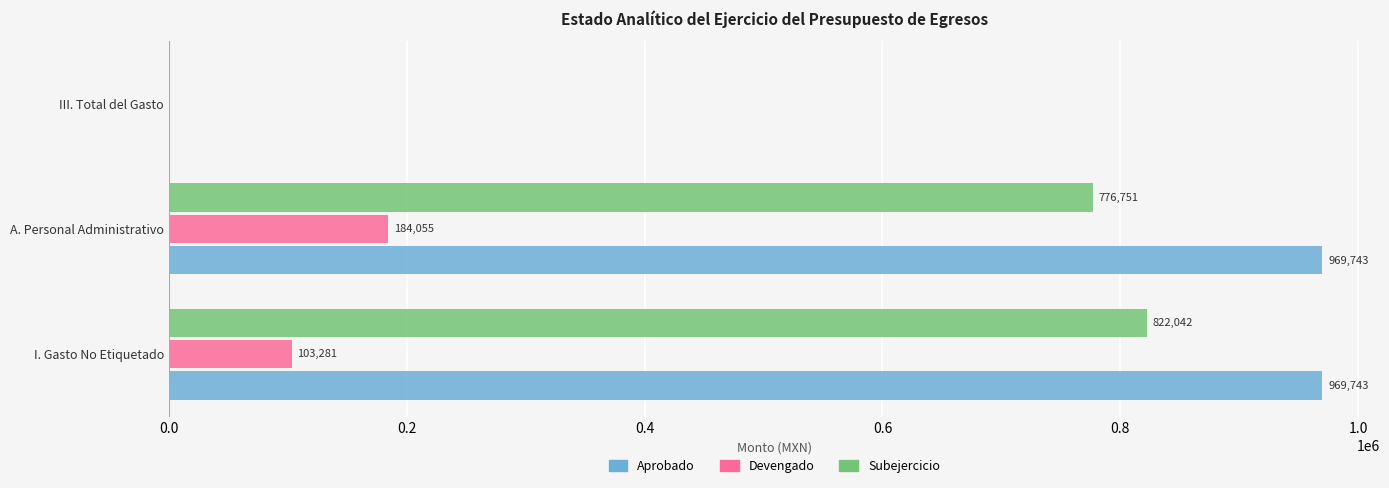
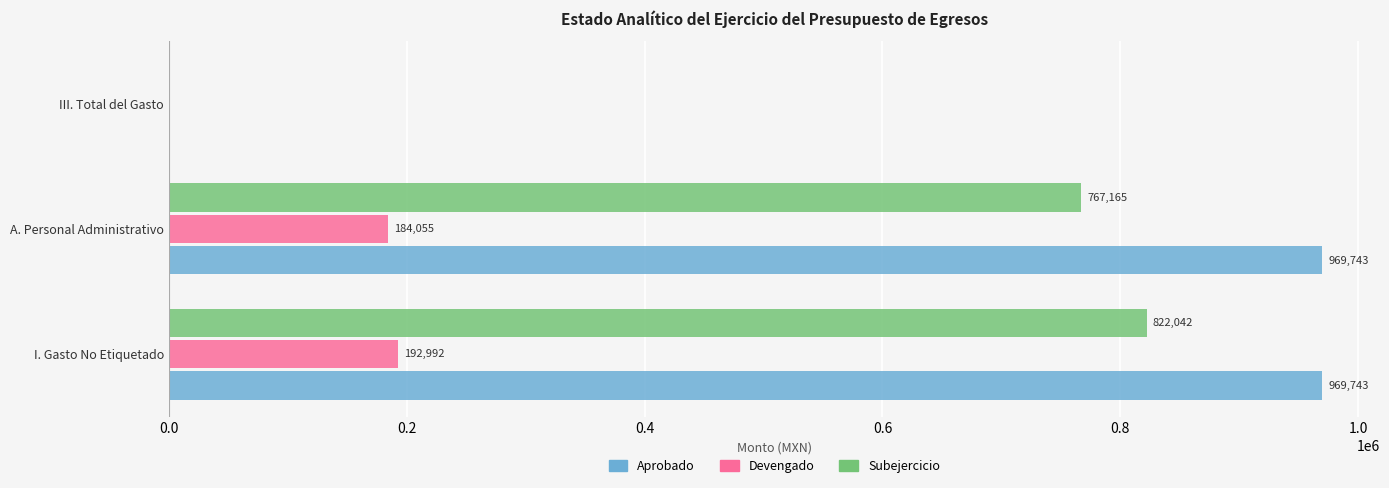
Subejercicio, A. Personal Administrativo: 776,751 -> 767,165
Devengado, I. Gasto No Etiquetado: 103,281 -> 192,992
